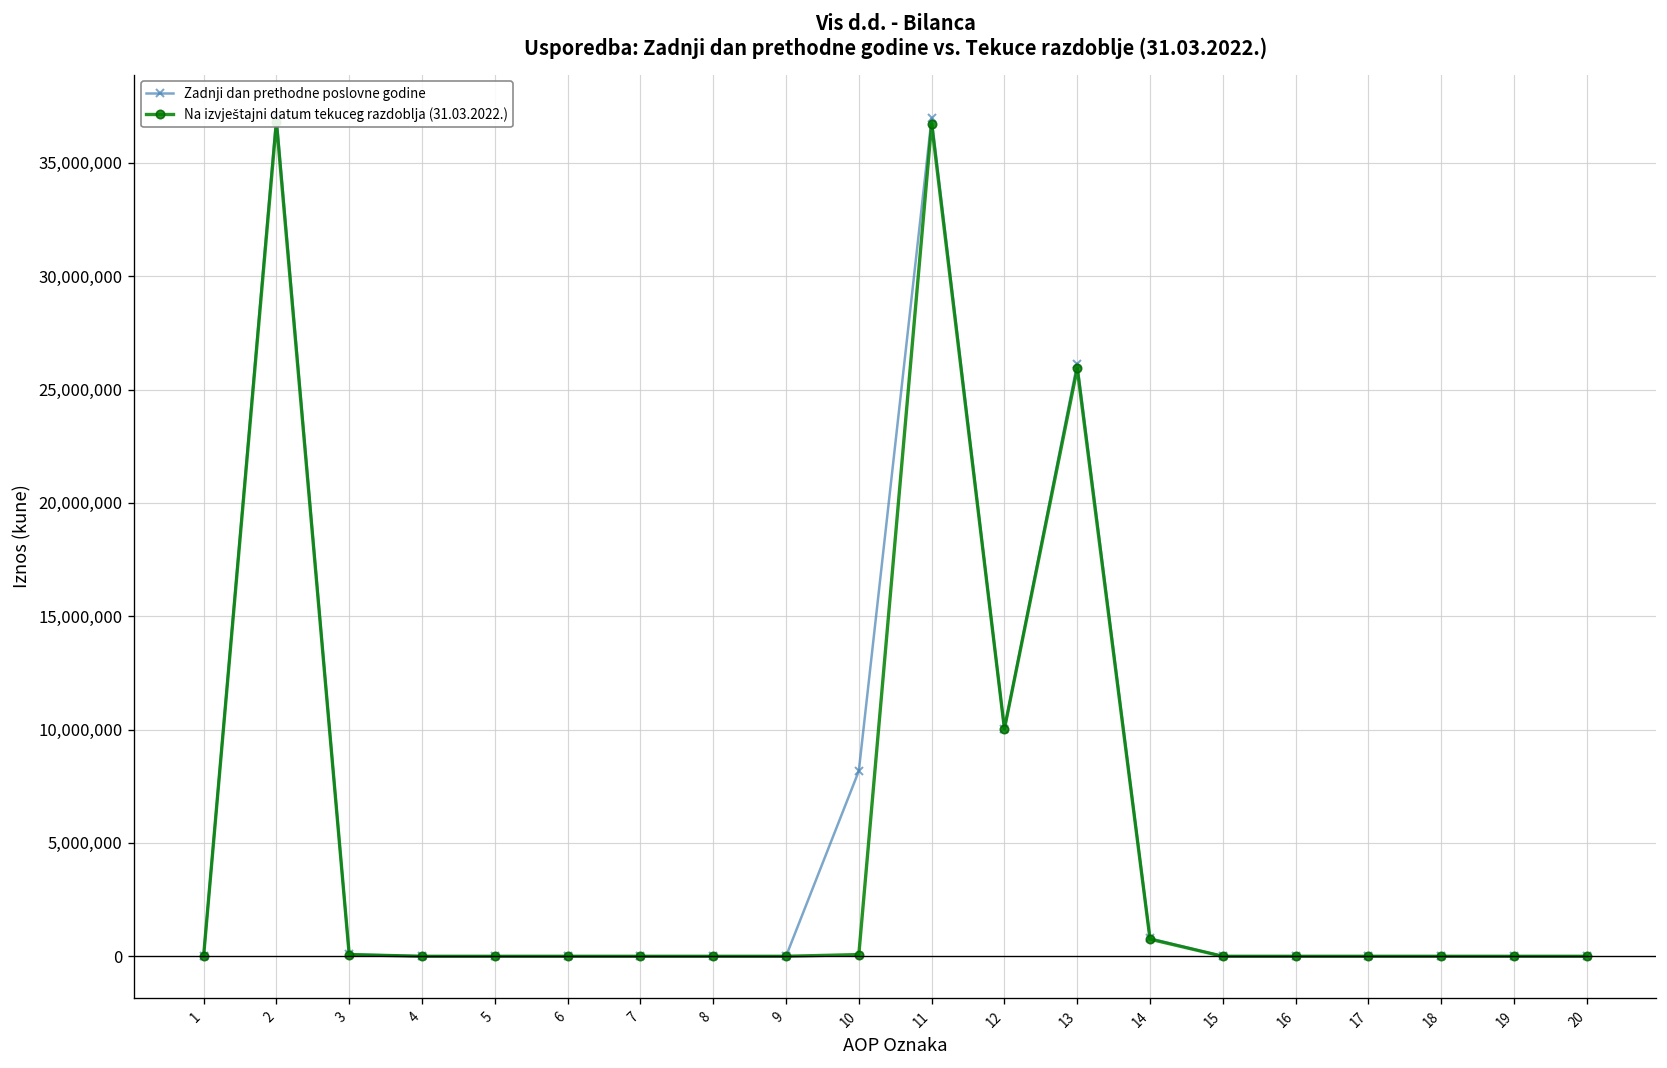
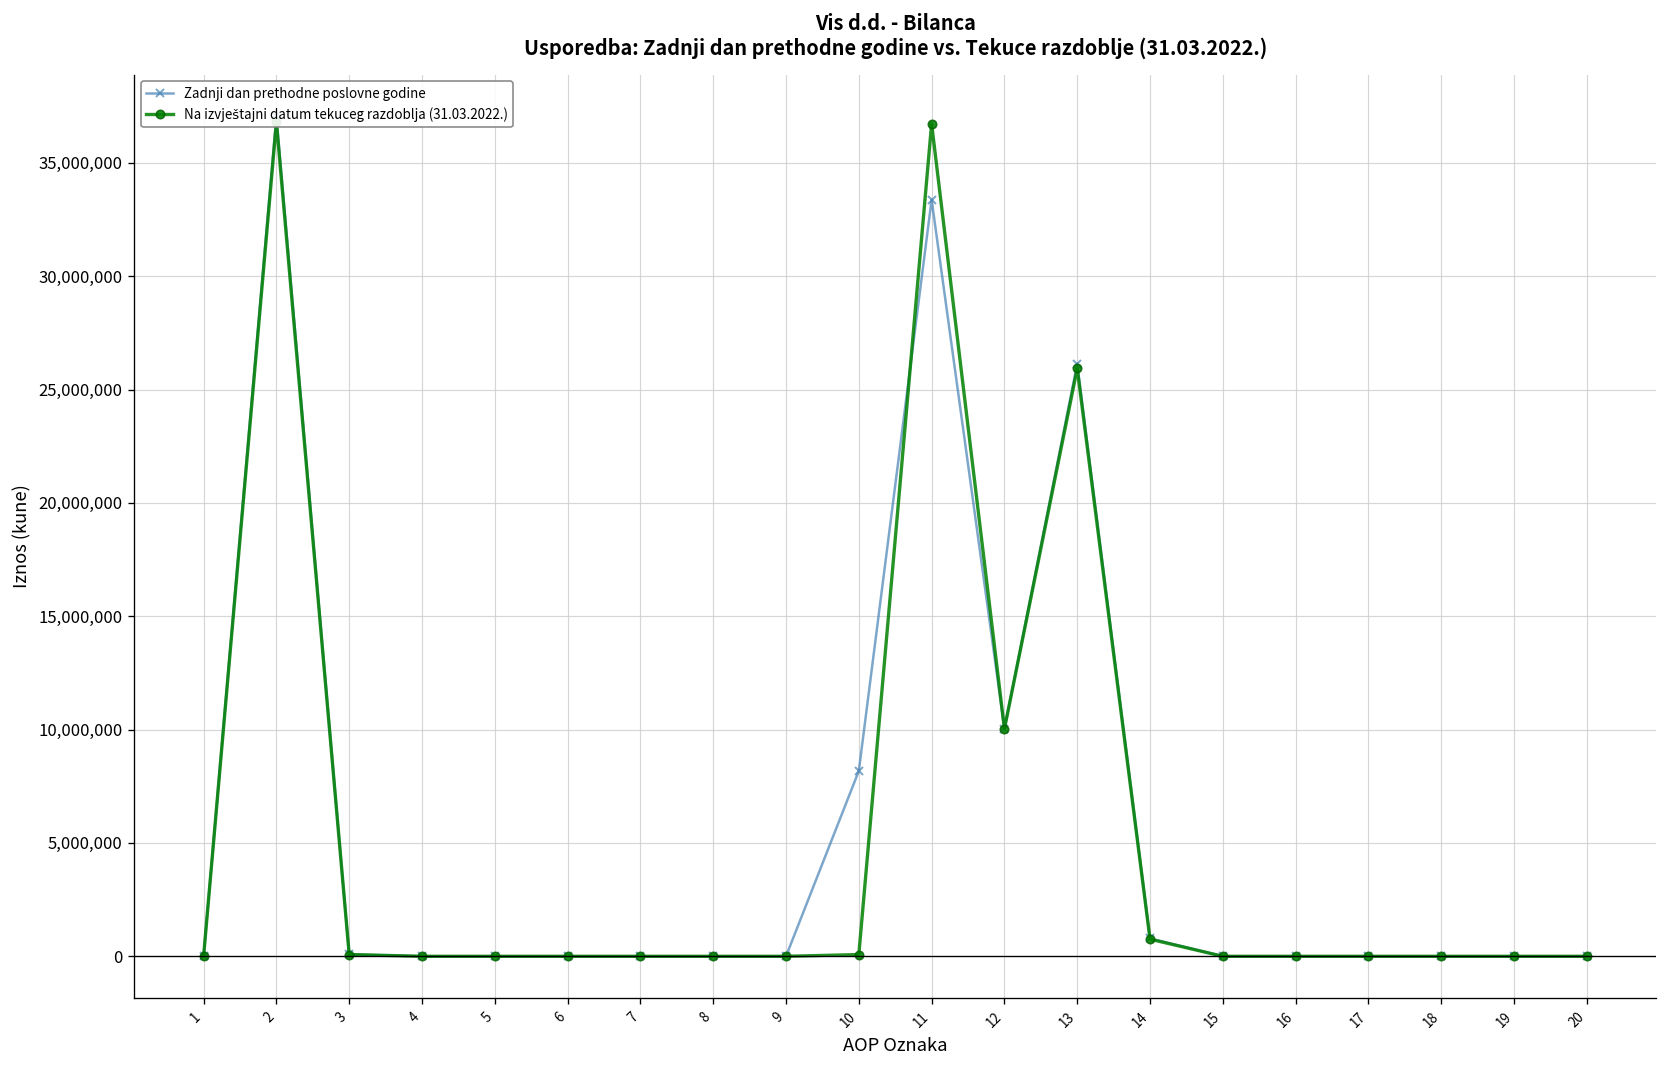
Zadnji dan prethodne poslovne godine, 11: 37,000,000 -> 33,400,000
